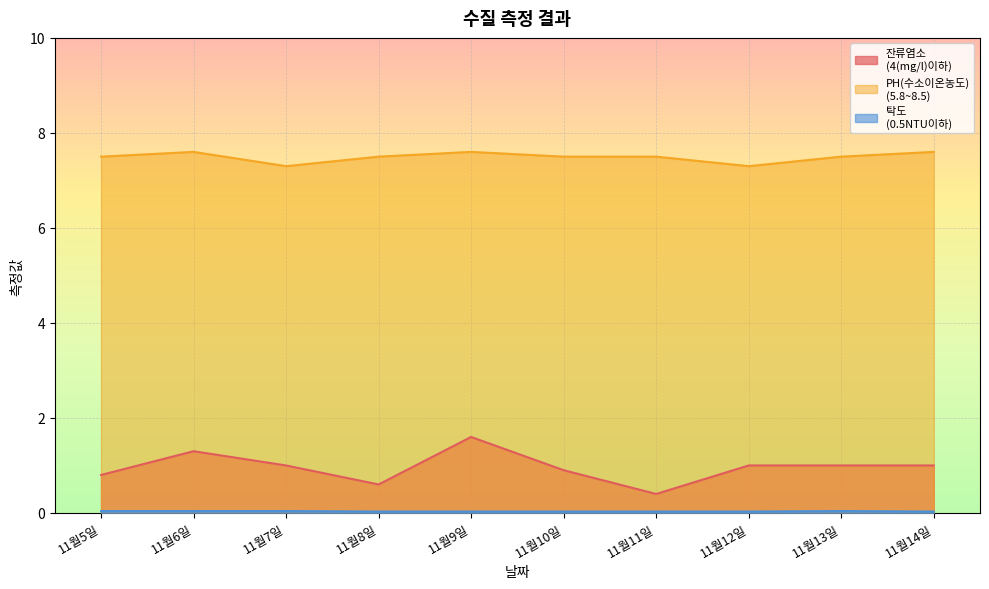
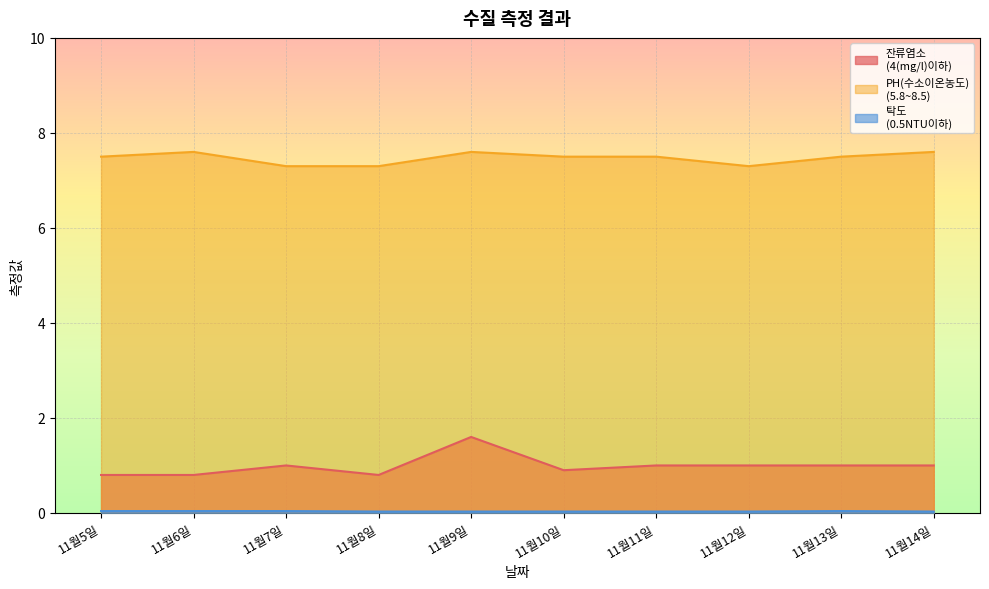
잔류염소 (4(mg/l)이하), 11월6일: 1.3 -> 0.8
잔류염소 (4(mg/l)이하), 11월8일: 0.6 -> 0.8
PH(수소이온농도) (5.8~8.5), 11월8일: 7.5 -> 7.3
잔류염소 (4(mg/l)이하), 11월11일: 0.4 -> 1.0
